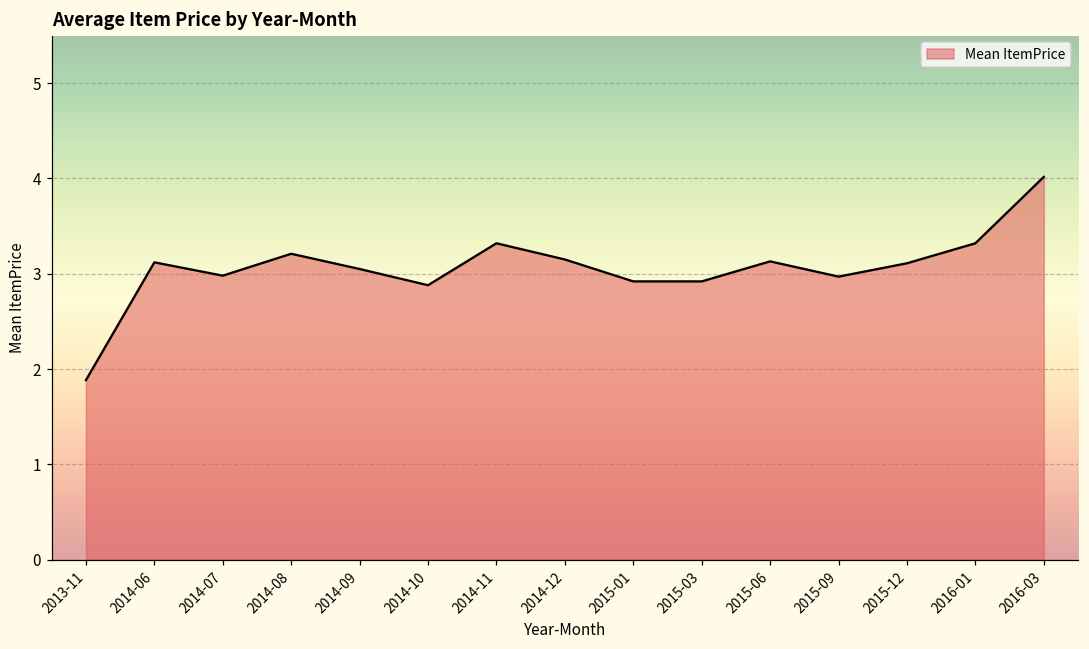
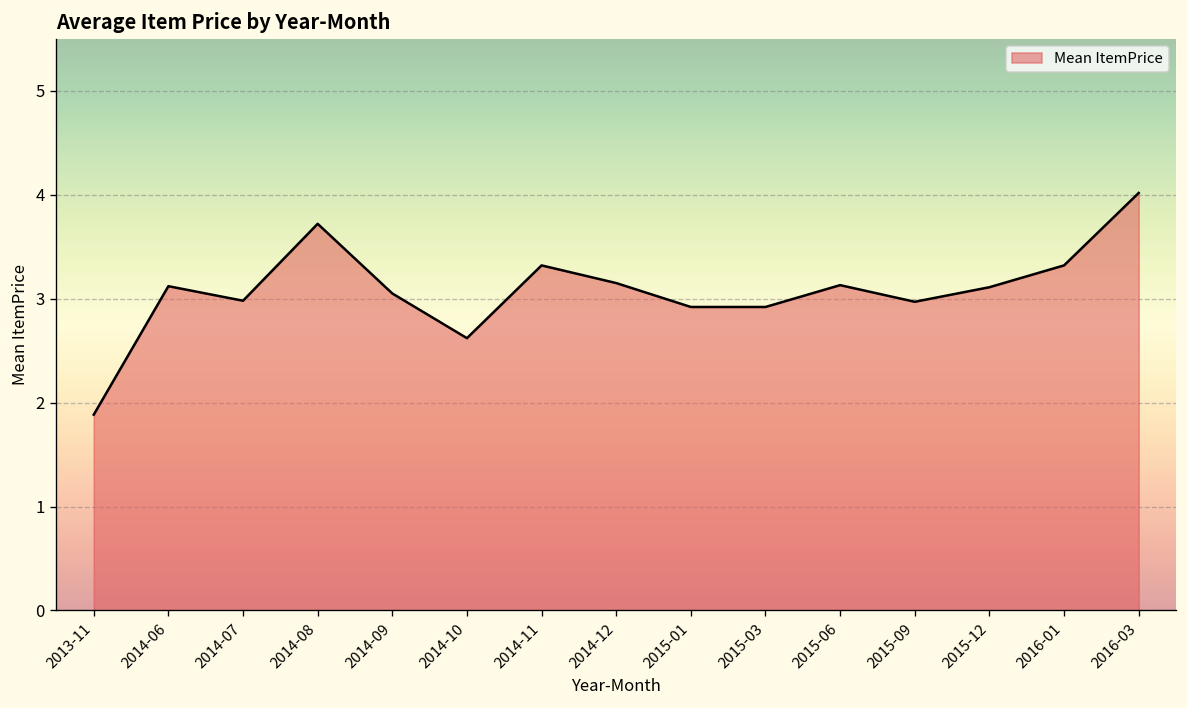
2014-08: 3.2 -> 3.7
2014-10: 2.9 -> 2.6
